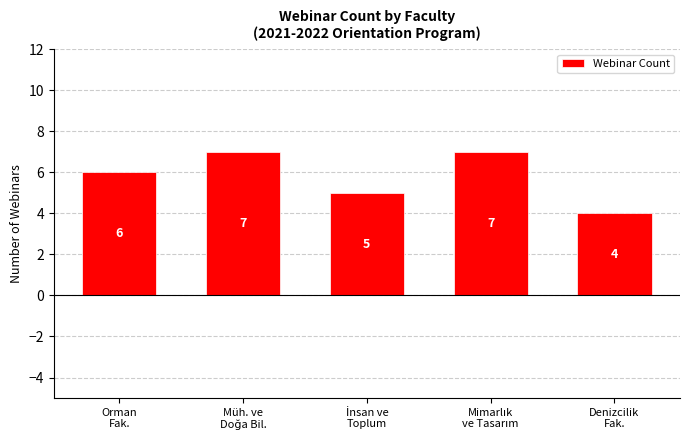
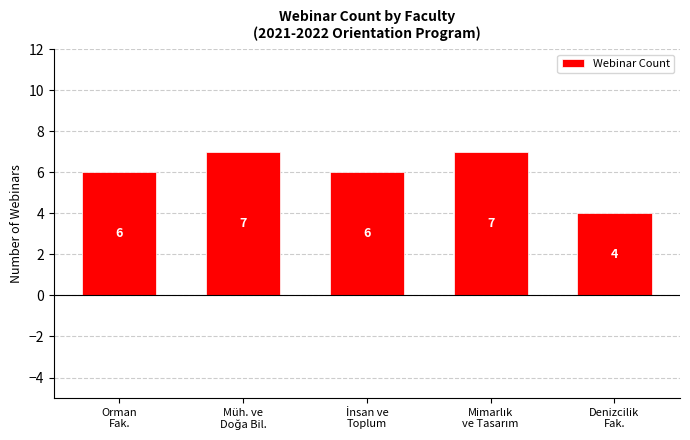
İnsan ve Toplum: 5 -> 6
